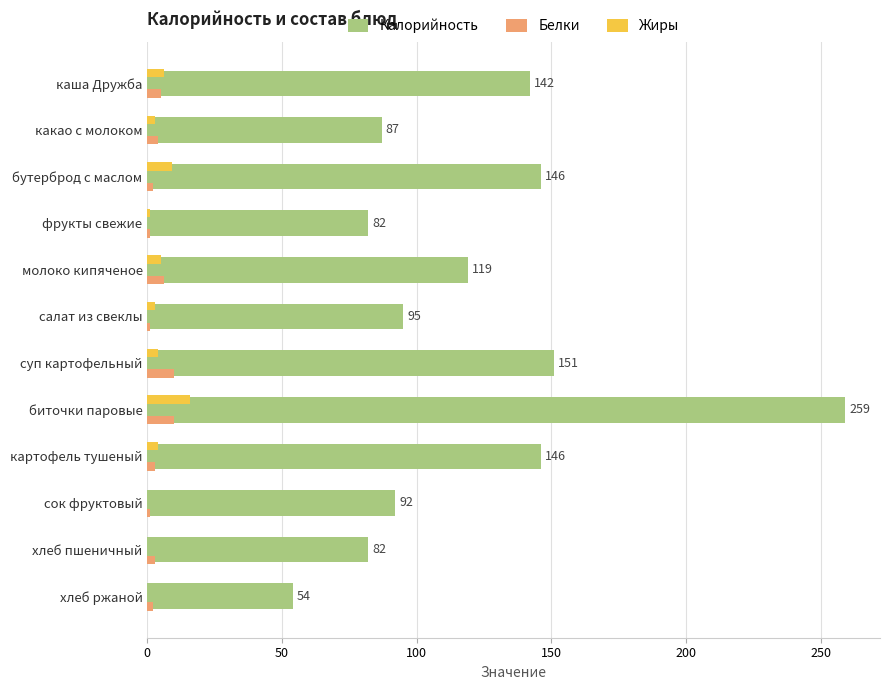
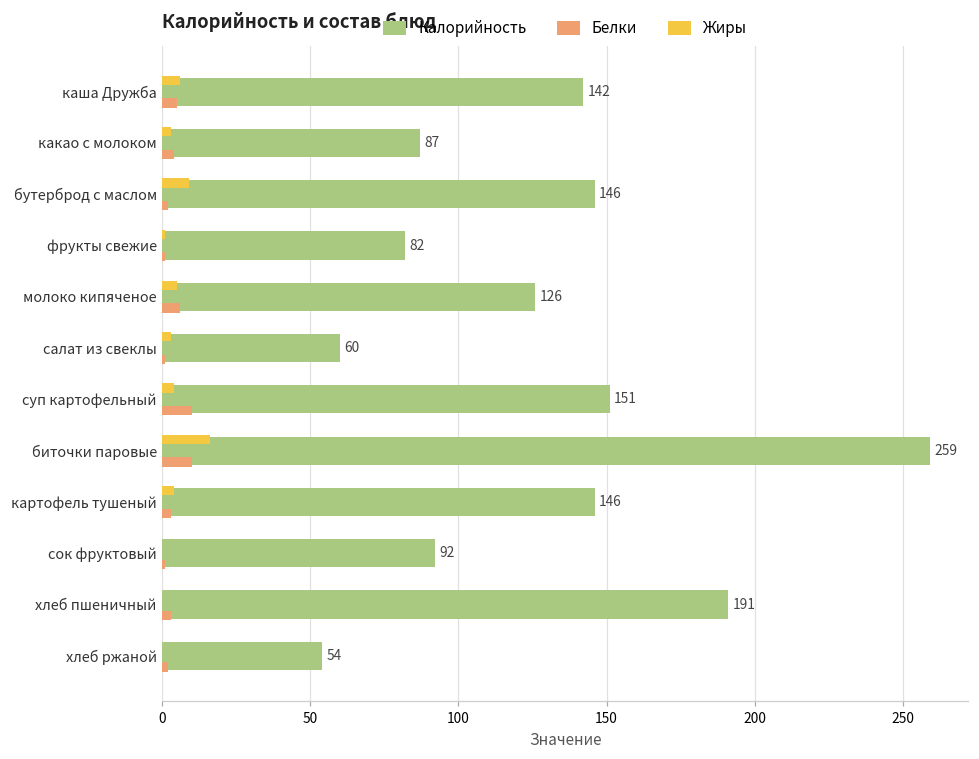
Калорийность, молоко кипяченое: 119 -> 126
Калорийность, салат из свеклы: 95 -> 60
Калорийность, хлеб пшеничный: 82 -> 191
